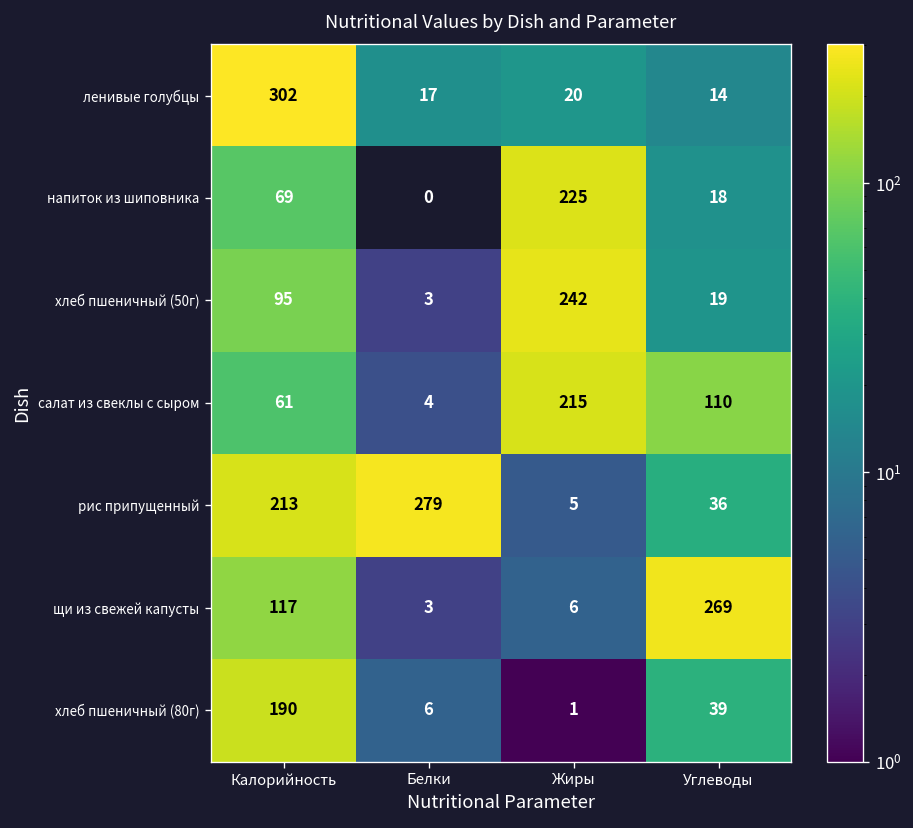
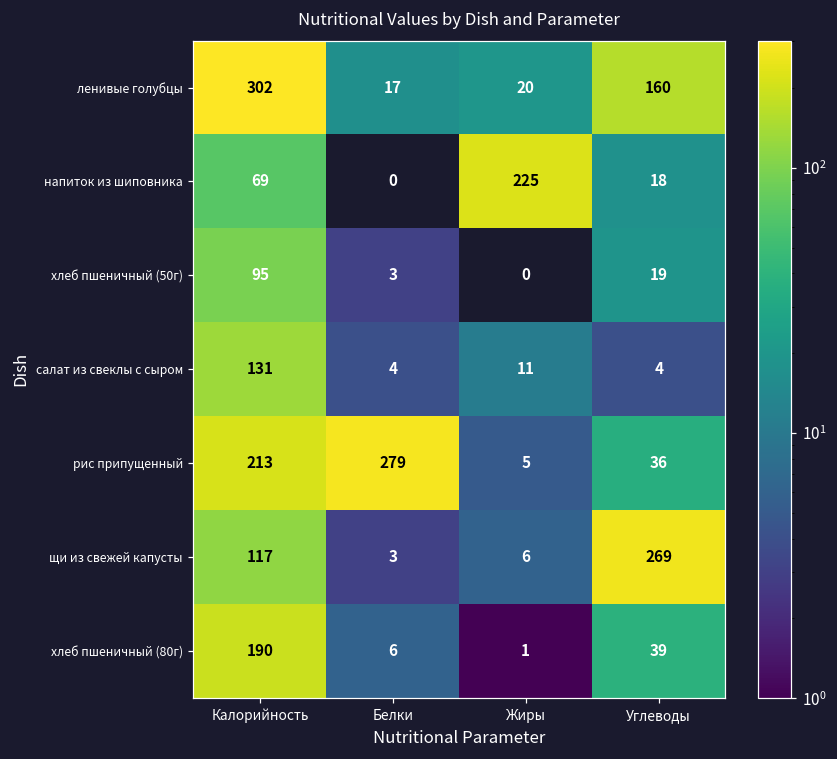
ленивые голубцы, Углеводы: 14 -> 160
хлеб пшеничный (50г), Жиры: 242 -> 0
салат из свеклы с сыром, Калорийность: 61 -> 131
салат из свеклы с сыром, Жиры: 215 -> 11
салат из свеклы с сыром, Углеводы: 110 -> 4
